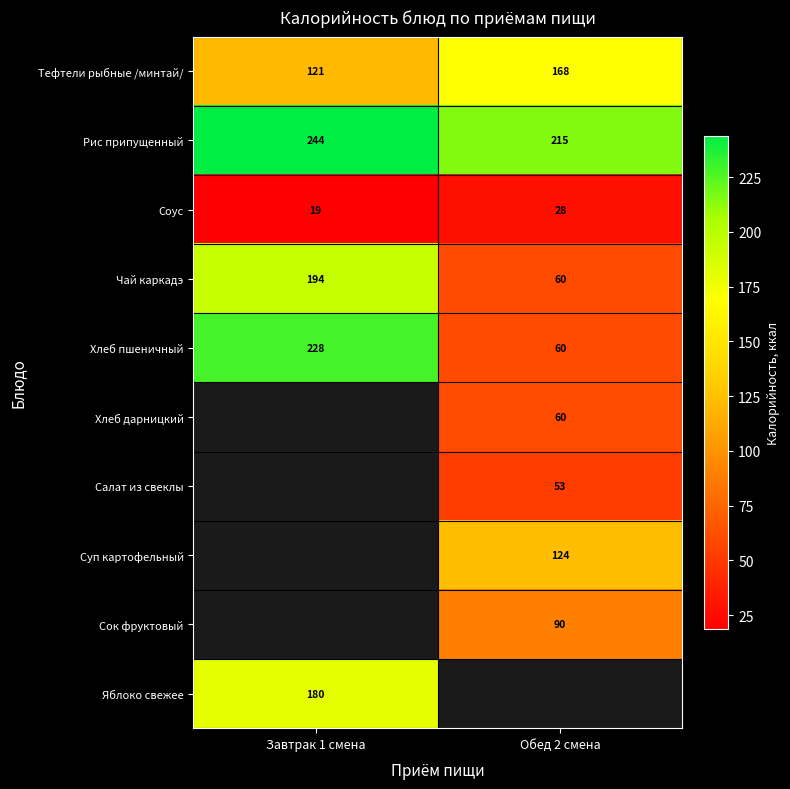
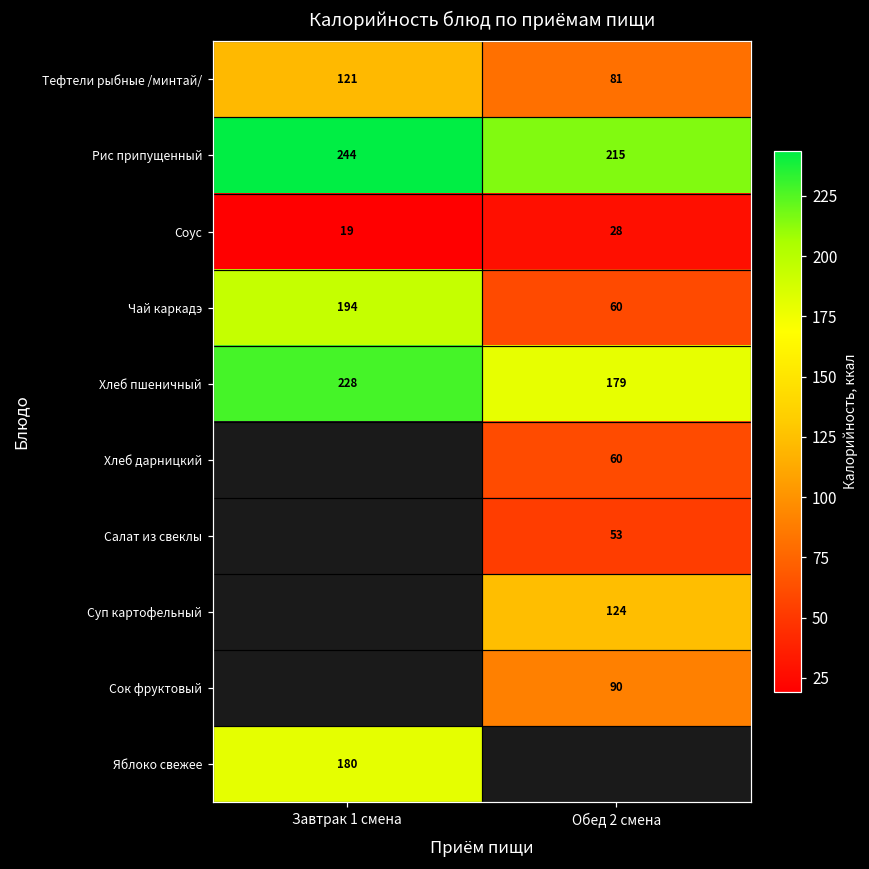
Тефтели рыбные /минтай/, Обед 2 смена: 168 -> 81
Хлеб пшеничный, Обед 2 смена: 60 -> 179
